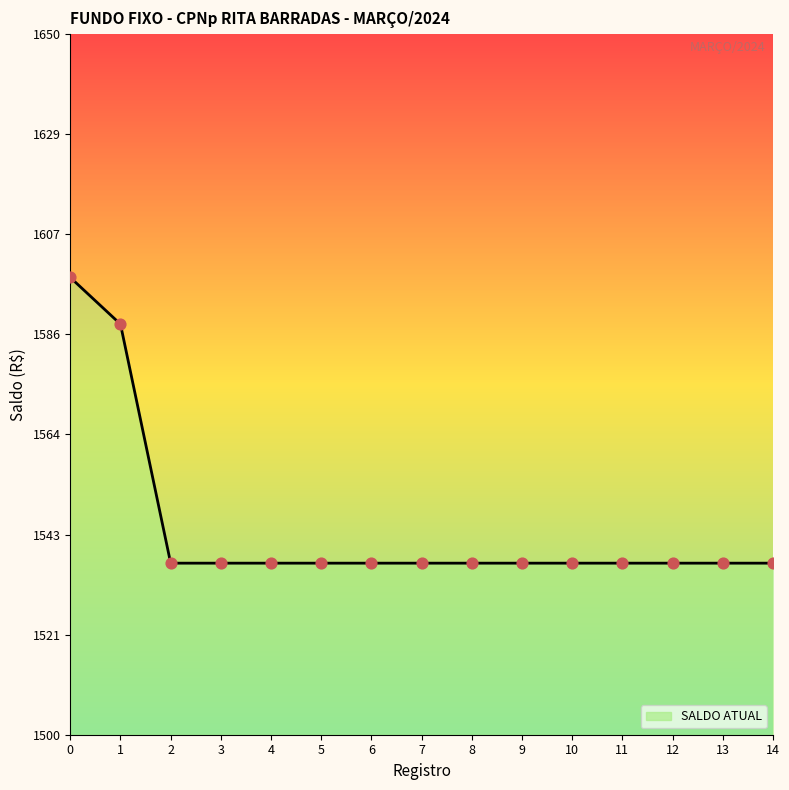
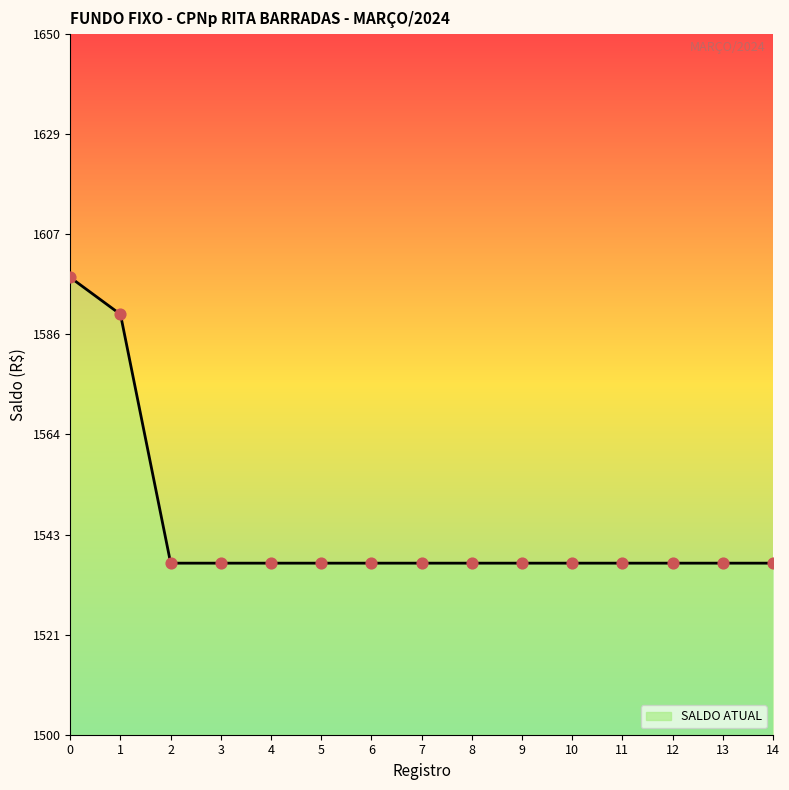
1: 1588 -> 1590
